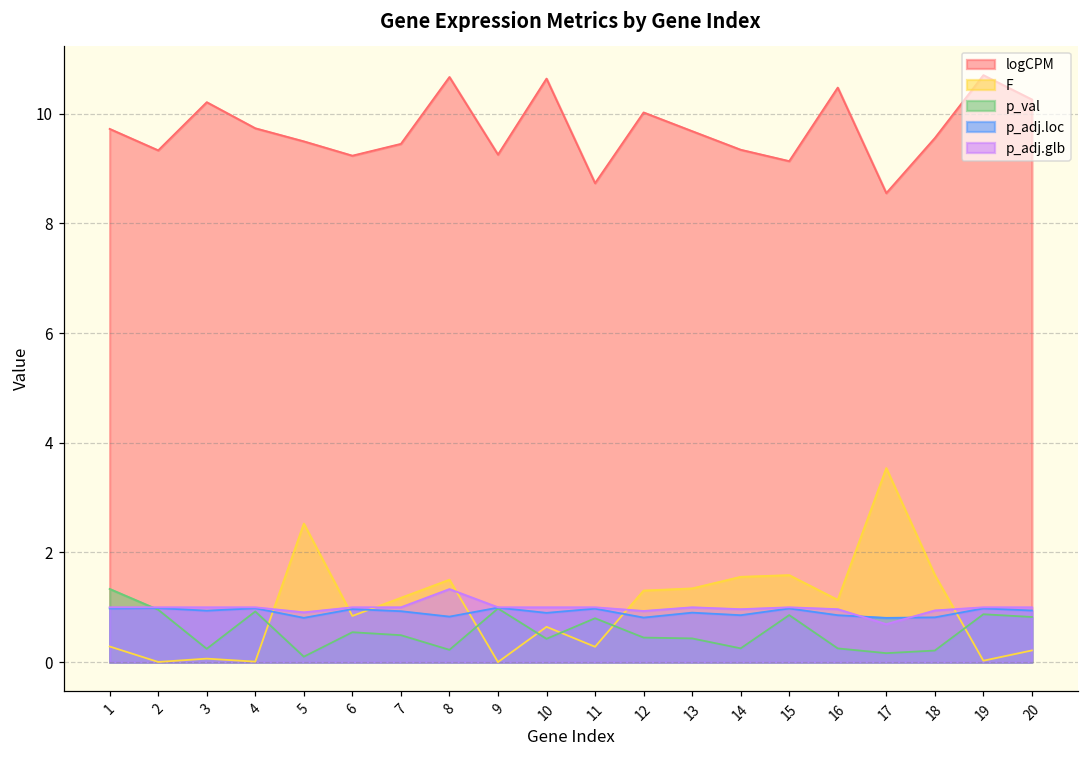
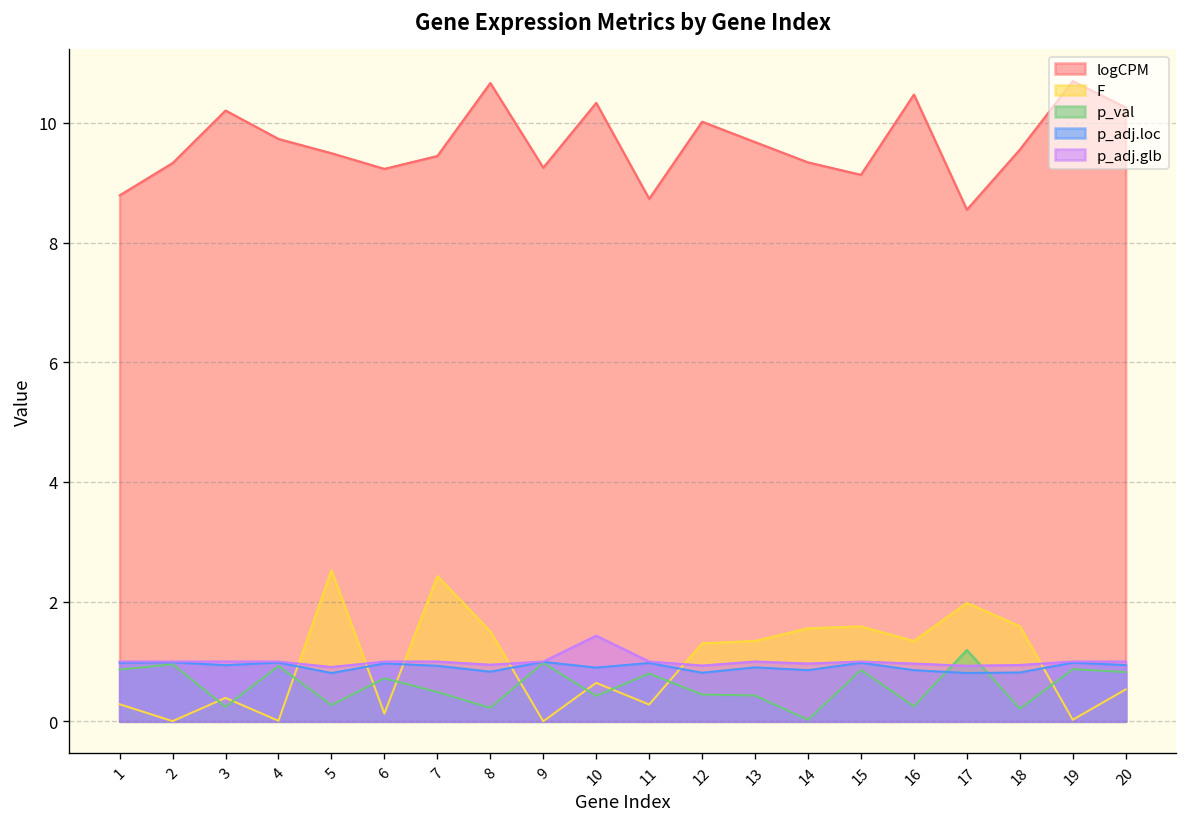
logCPM, 1: 9.7 -> 8.8
p_val, 1: 1.3 -> 0.9
F, 3: 0.1 -> 0.4
p_val, 5: 0.1 -> 0.3
F, 6: 0.8 -> 0.1
p_val, 6: 0.5 -> 0.7
F, 7: 1.2 -> 2.4
p_adj.glb, 8: 1.3 -> 0.9
logCPM, 10: 10.6 -> 10.3
p_adj.glb, 10: 1.0 -> 1.4
p_val, 14: 0.3 -> 0.0
F, 16: 1.1 -> 1.3
F, 17: 3.5 -> 2.0
p_val, 17: 0.2 -> 1.2
p_adj.glb, 17: 0.7 -> 0.9
F, 20: 0.2 -> 0.5
